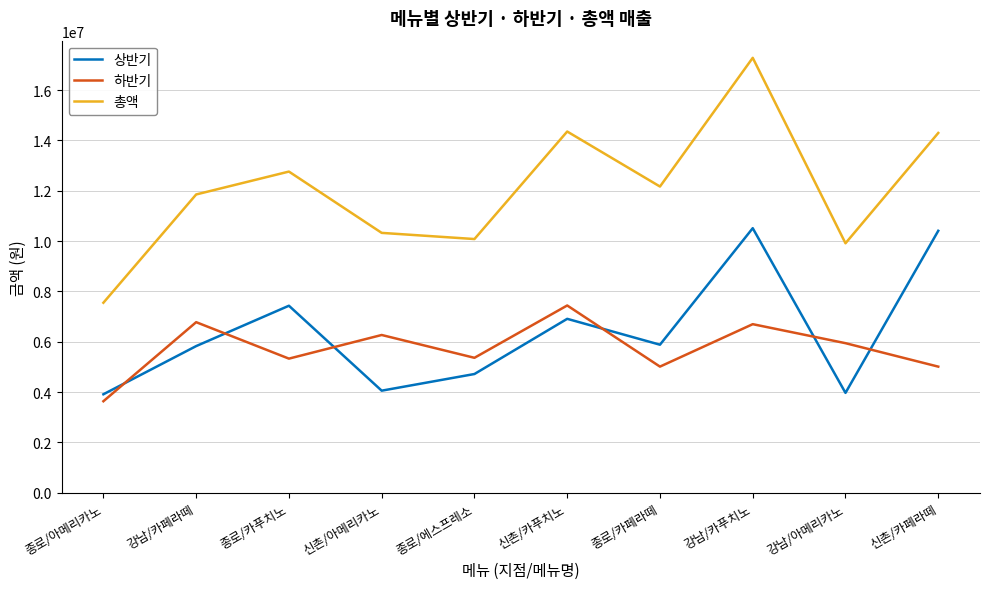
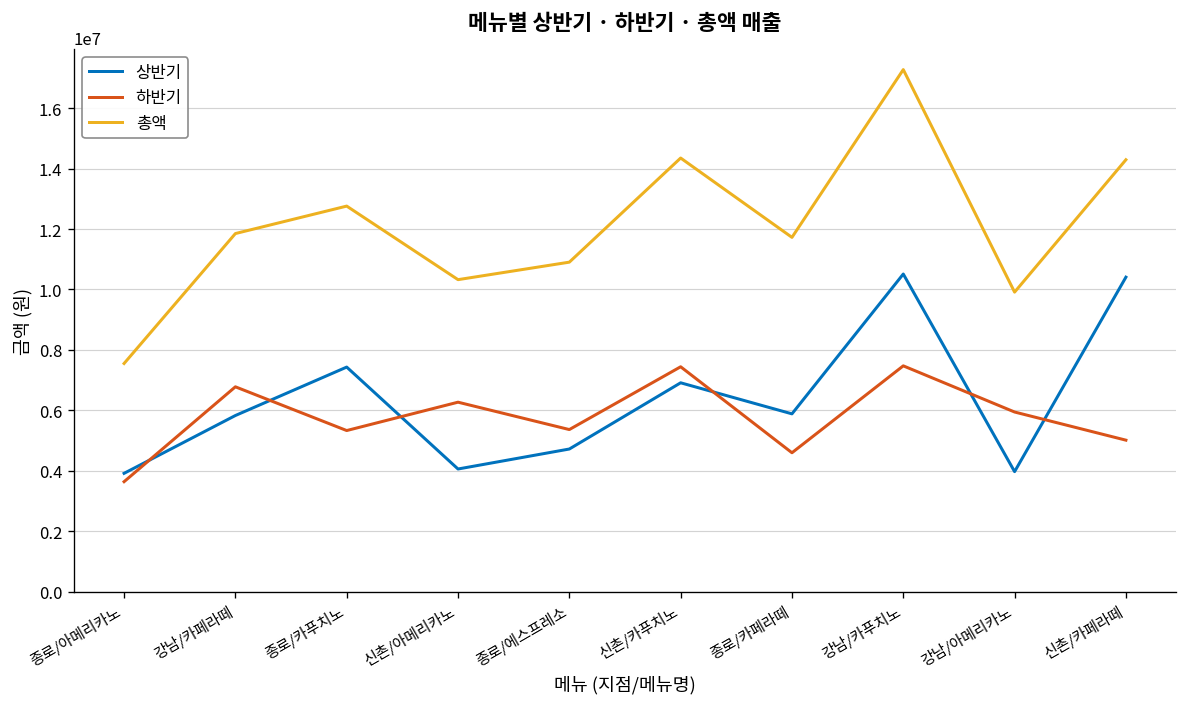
총액, 종로/에스프레소: 10100000 -> 10900000
하반기, 종로/카페라떼: 5000000 -> 4600000
총액, 종로/카페라떼: 12200000 -> 11700000
하반기, 강남/카푸치노: 6700000 -> 7500000
